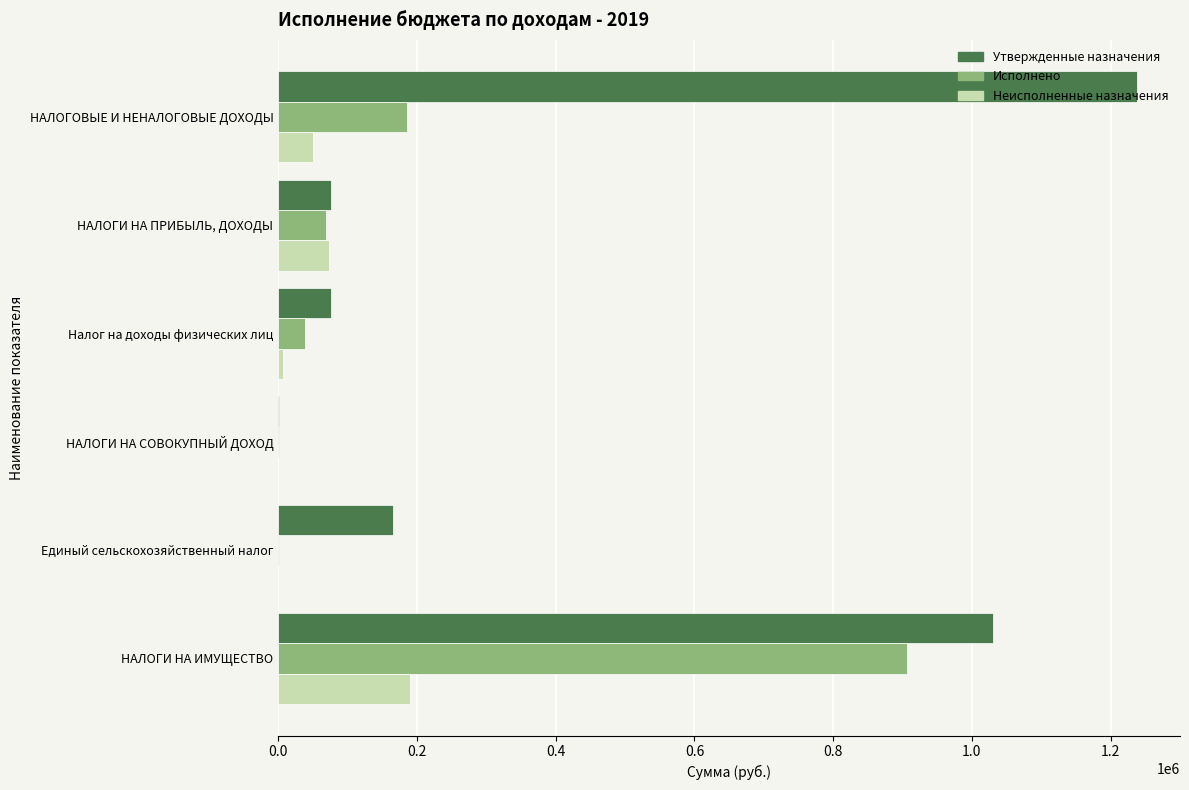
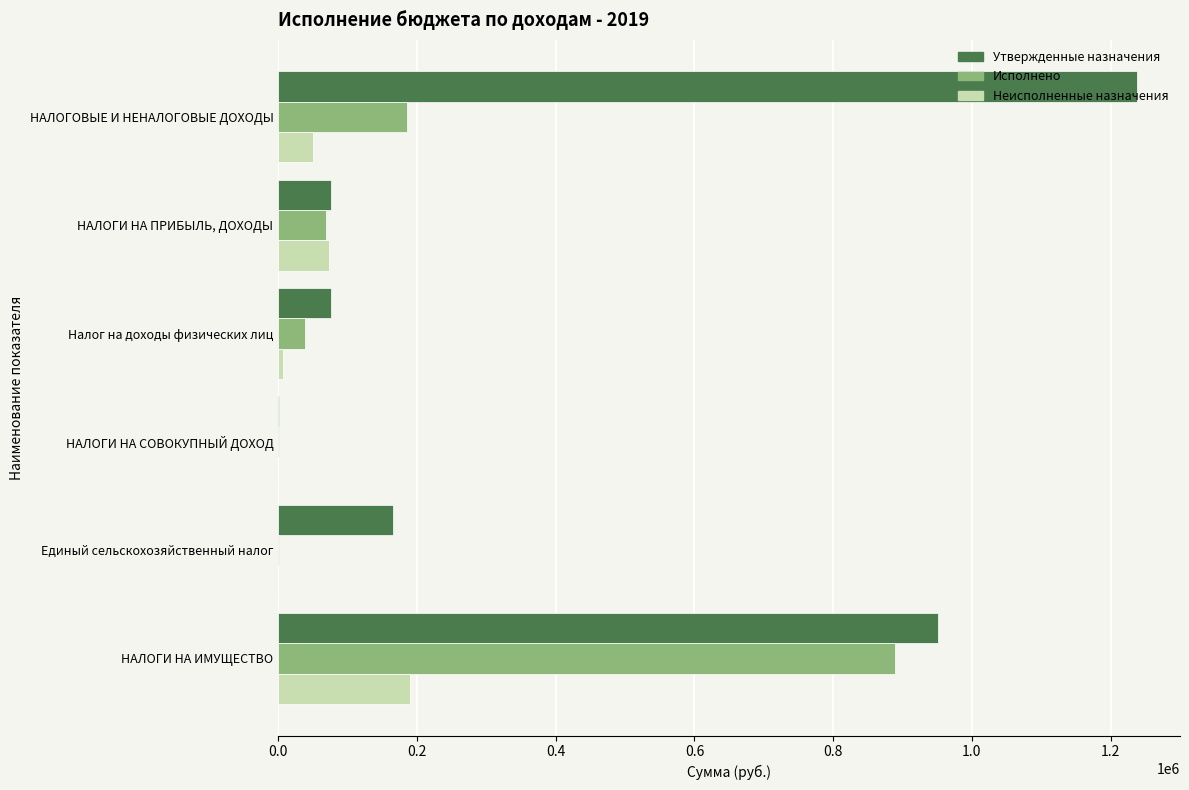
Утвержденные назначения, НАЛОГИ НА ИМУЩЕСТВО: 1030000 -> 950000
Исполнено, НАЛОГИ НА ИМУЩЕСТВО: 910000 -> 890000
